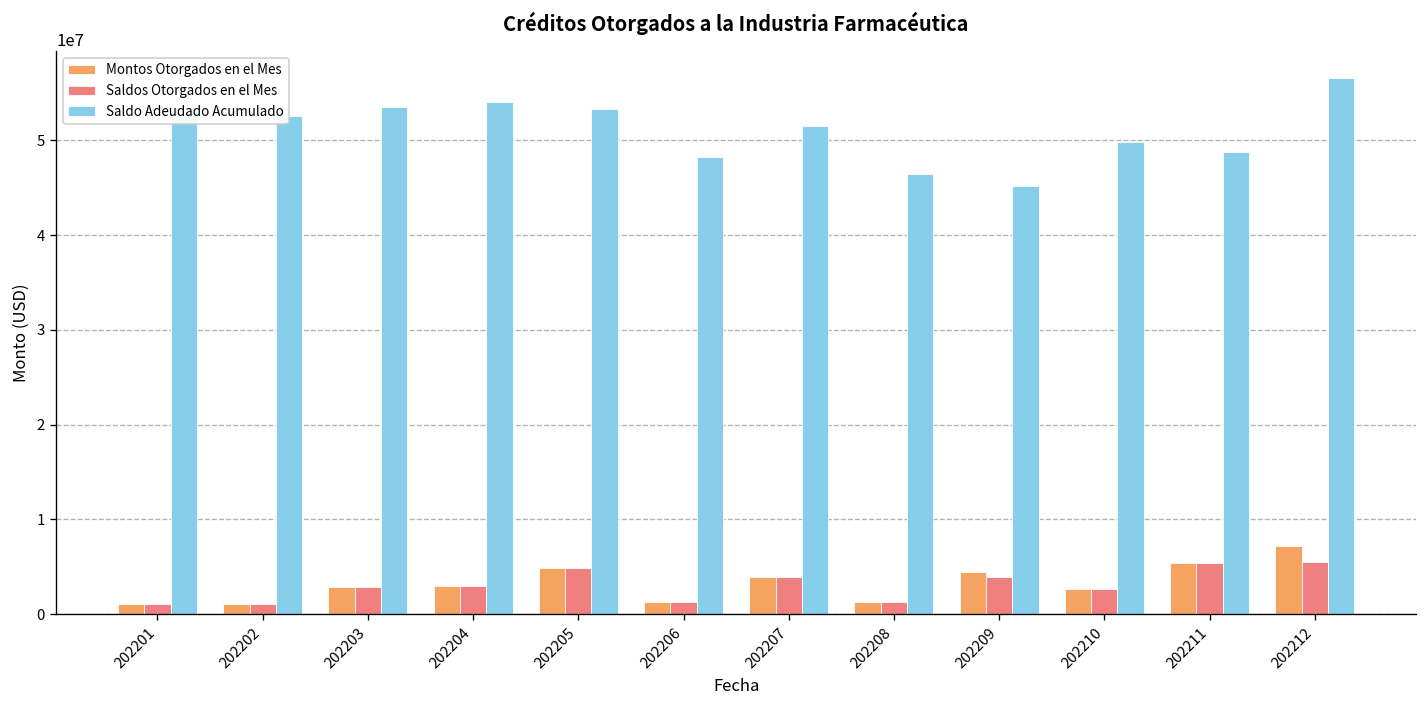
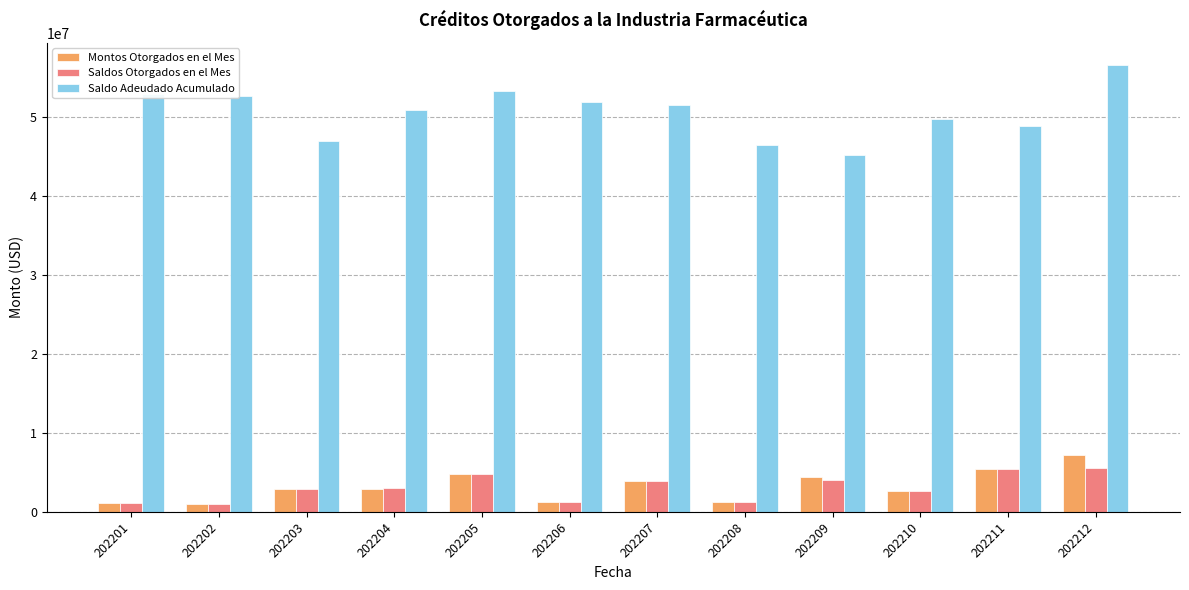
Saldo Adeudado Acumulado, 202203: 53000000 -> 47000000
Saldo Adeudado Acumulado, 202204: 54000000 -> 51000000
Saldo Adeudado Acumulado, 202206: 48000000 -> 52000000
